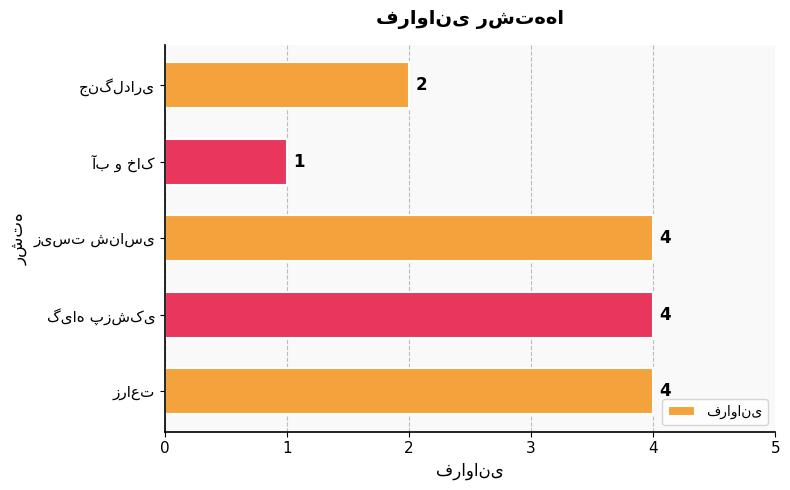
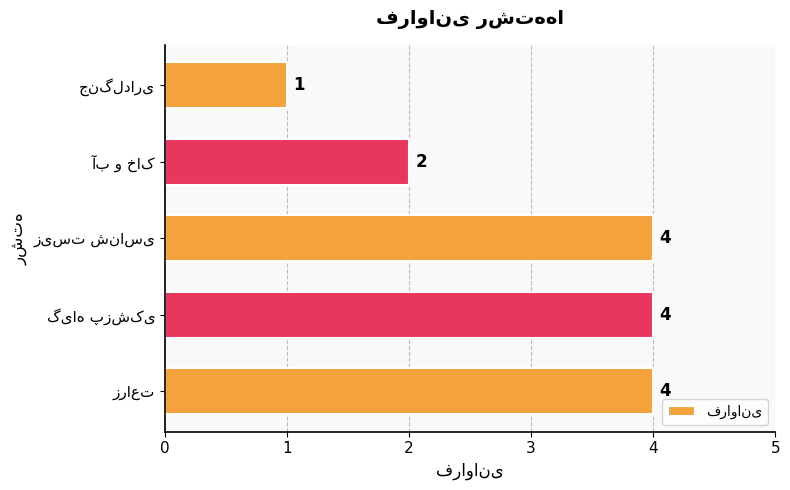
جنگلداری: 2 -> 1
آب و خاک: 1 -> 2
